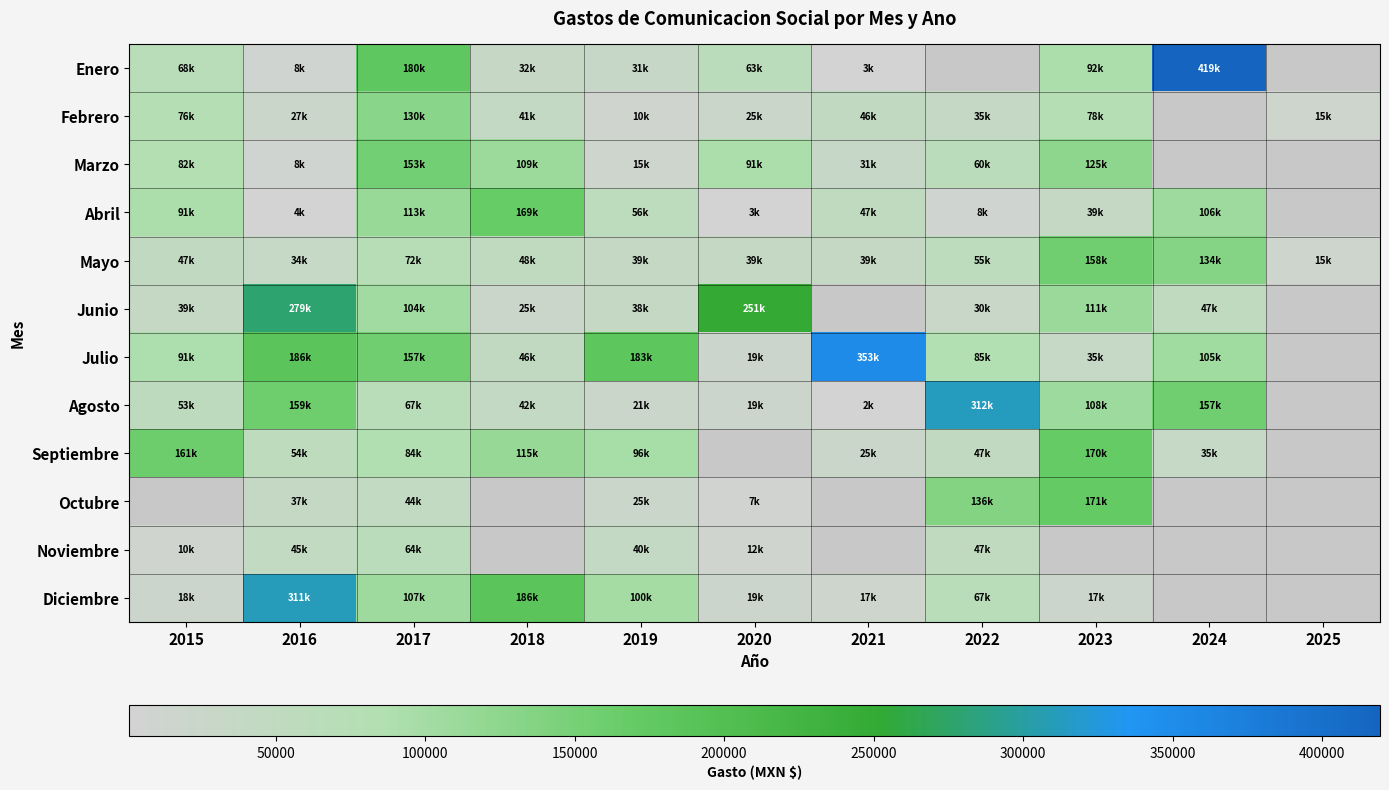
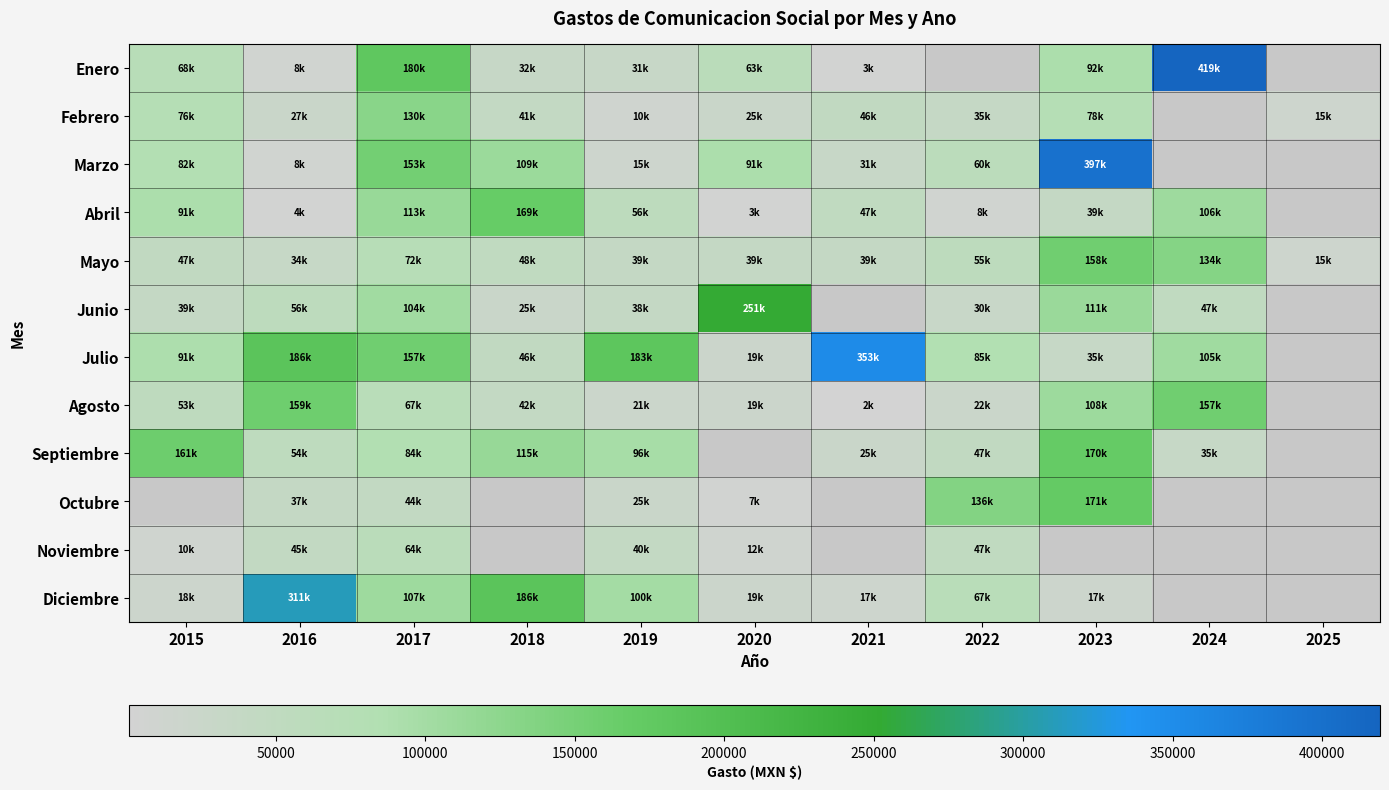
Marzo, 2023: 125k -> 397k
Junio, 2016: 279k -> 56k
Agosto, 2022: 312k -> 22k
